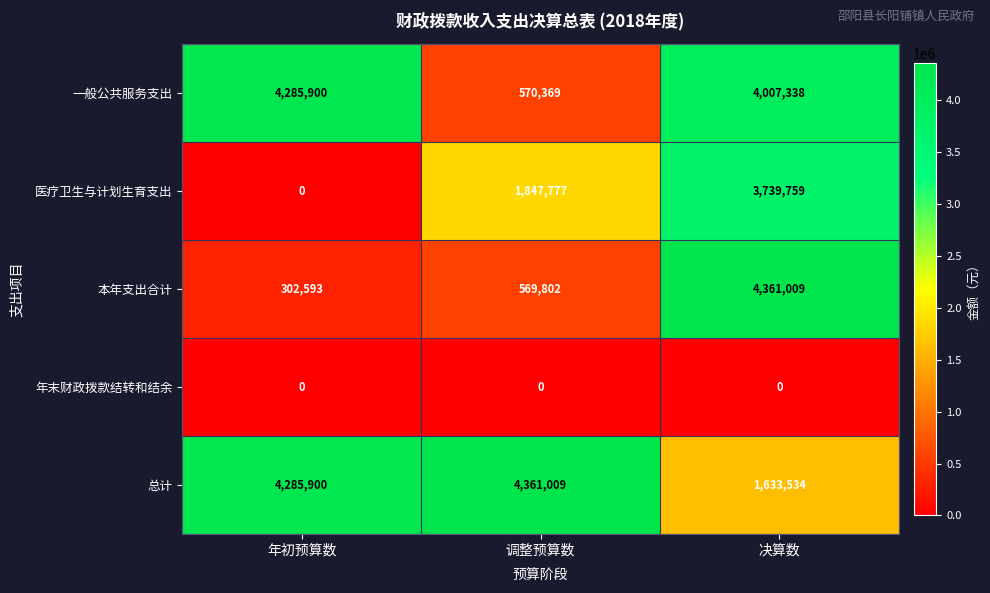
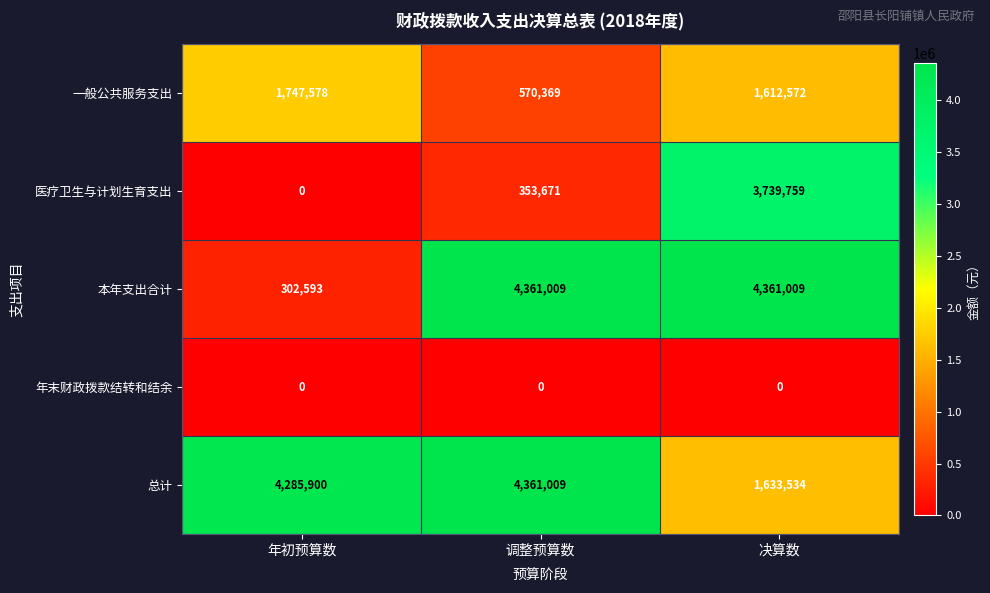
一般公共服务支出, 年初预算数: 4,285,900 -> 1,747,578
一般公共服务支出, 决算数: 4,007,338 -> 1,612,572
医疗卫生与计划生育支出, 调整预算数: 1,847,777 -> 353,671
本年支出合计, 调整预算数: 569,802 -> 4,361,009
